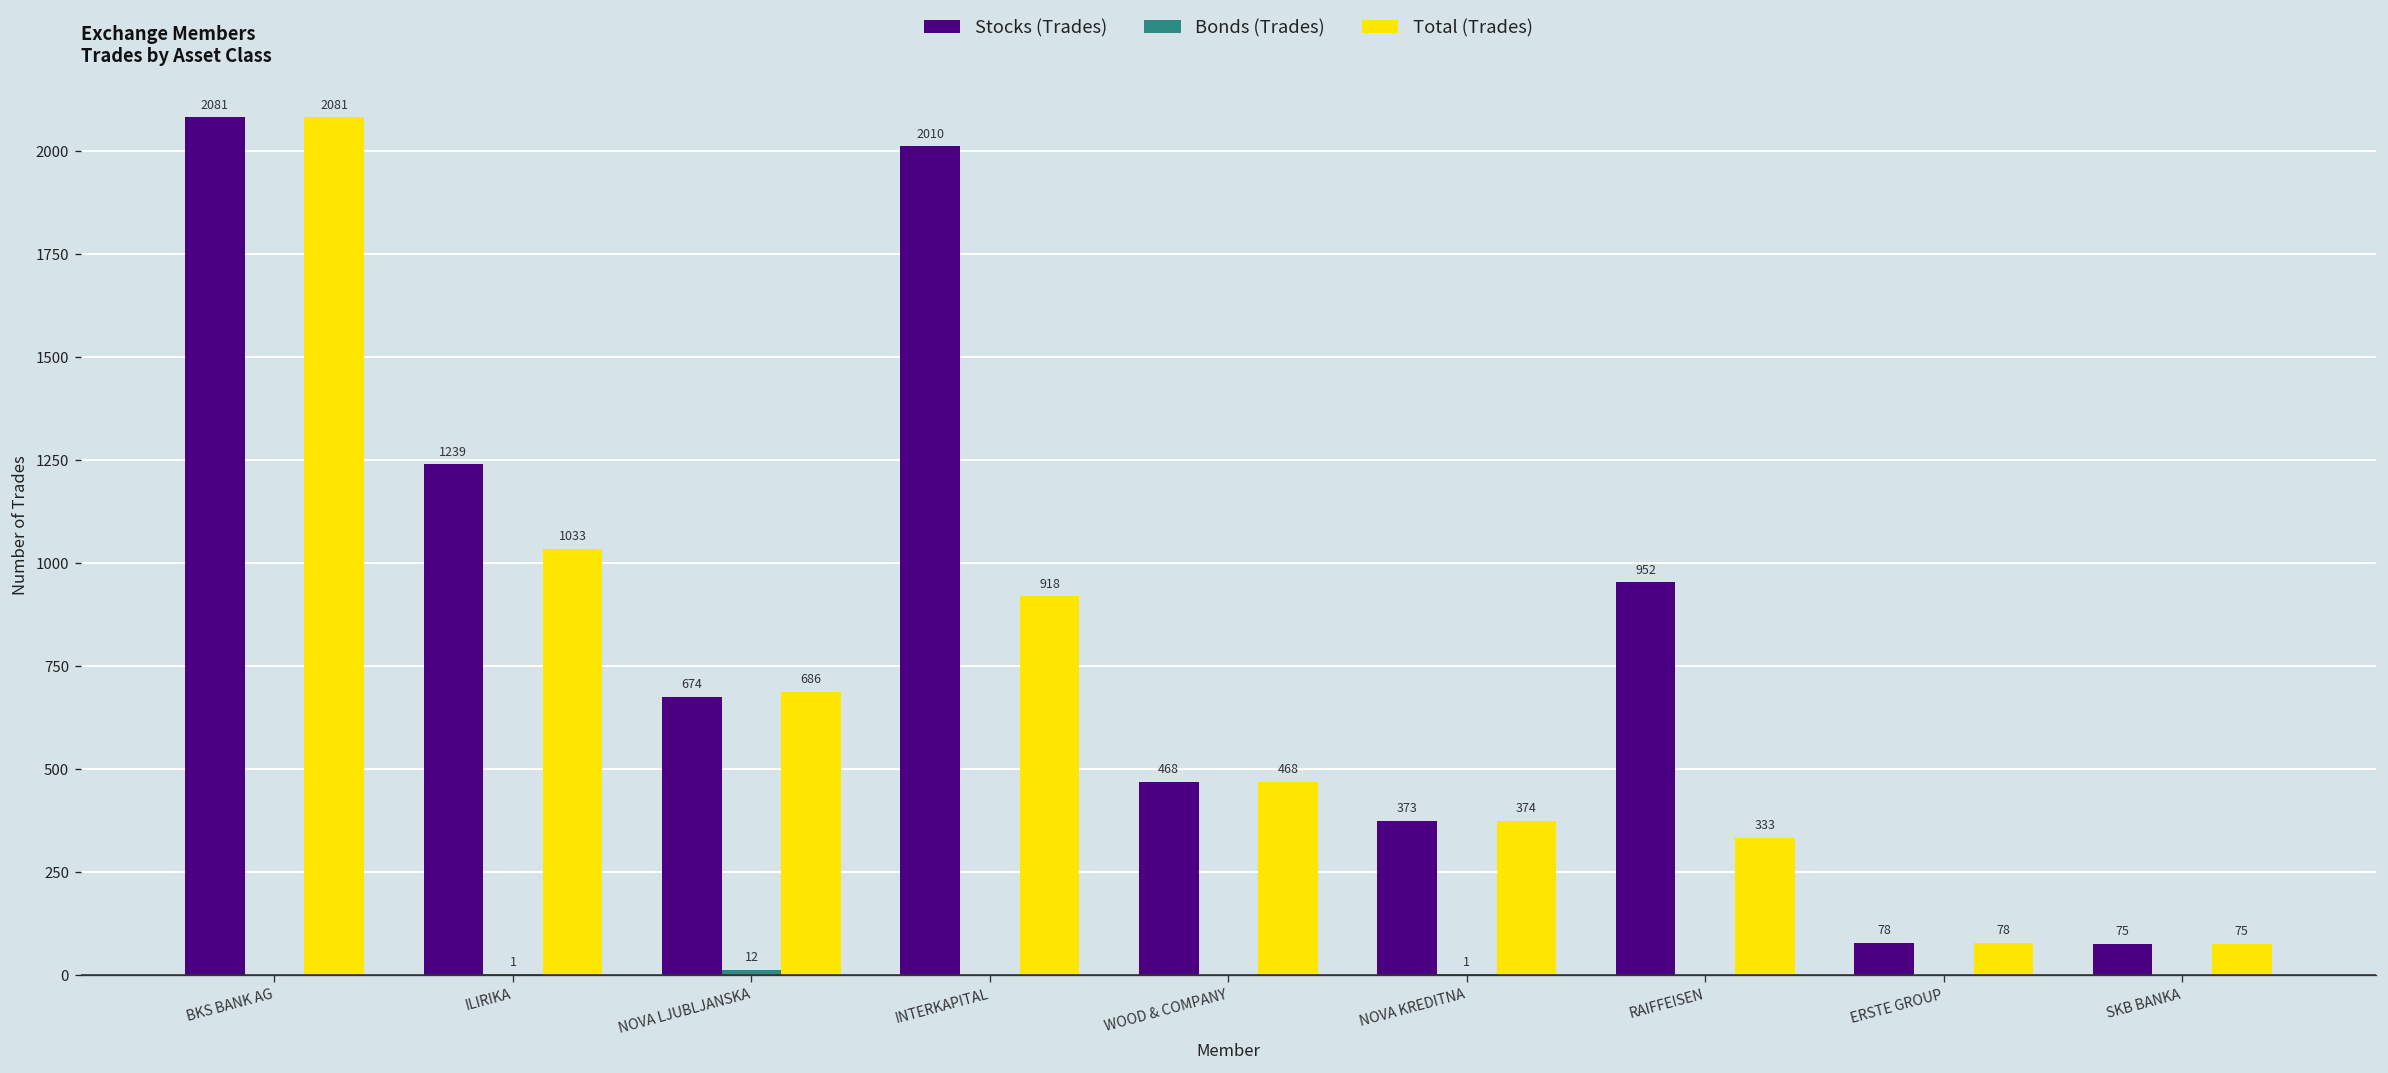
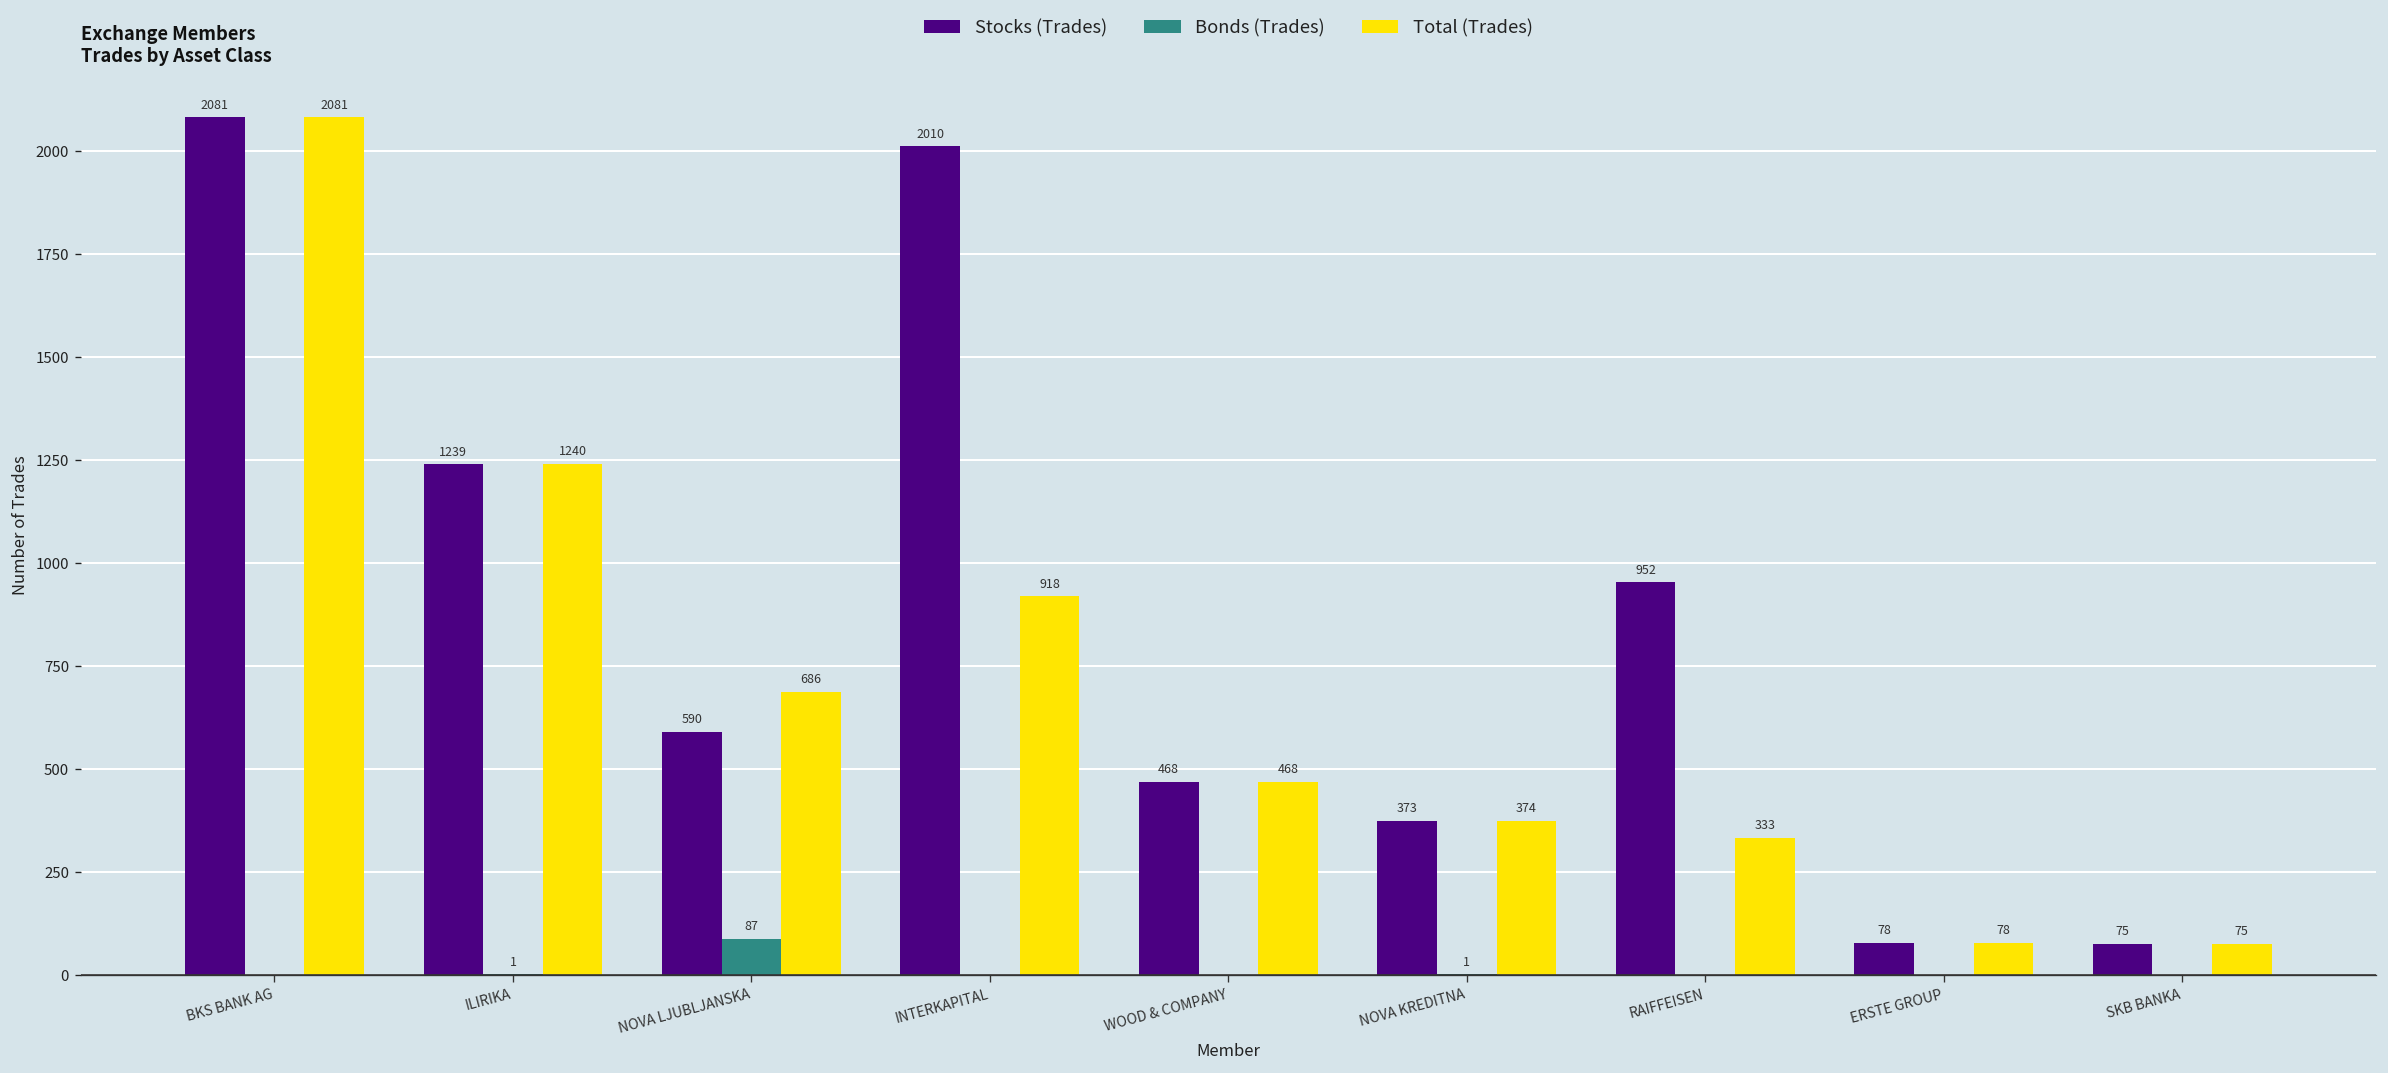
Total (Trades), ILIRIKA: 1033 -> 1240
Stocks (Trades), NOVA LJUBLJANSKA: 674 -> 590
Bonds (Trades), NOVA LJUBLJANSKA: 12 -> 87
